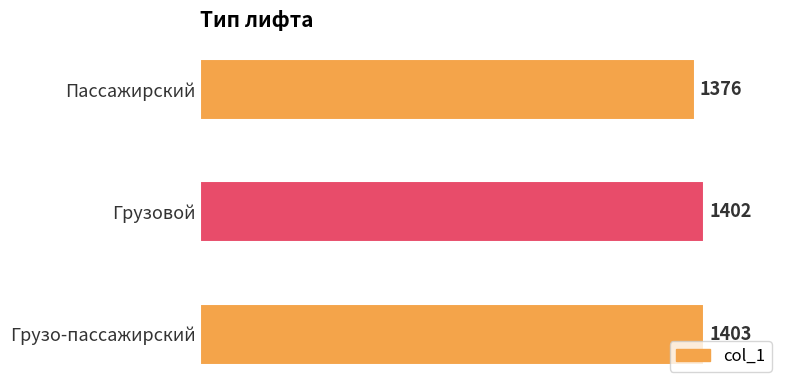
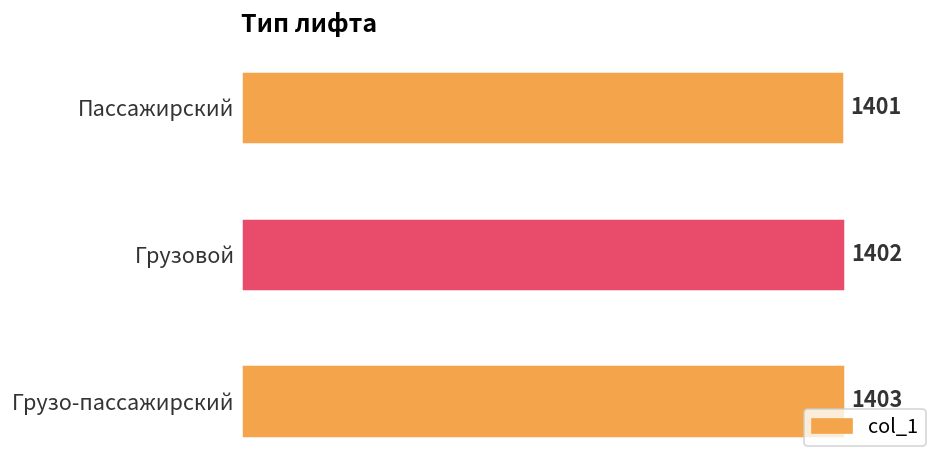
Пассажирский: 1376 -> 1401
